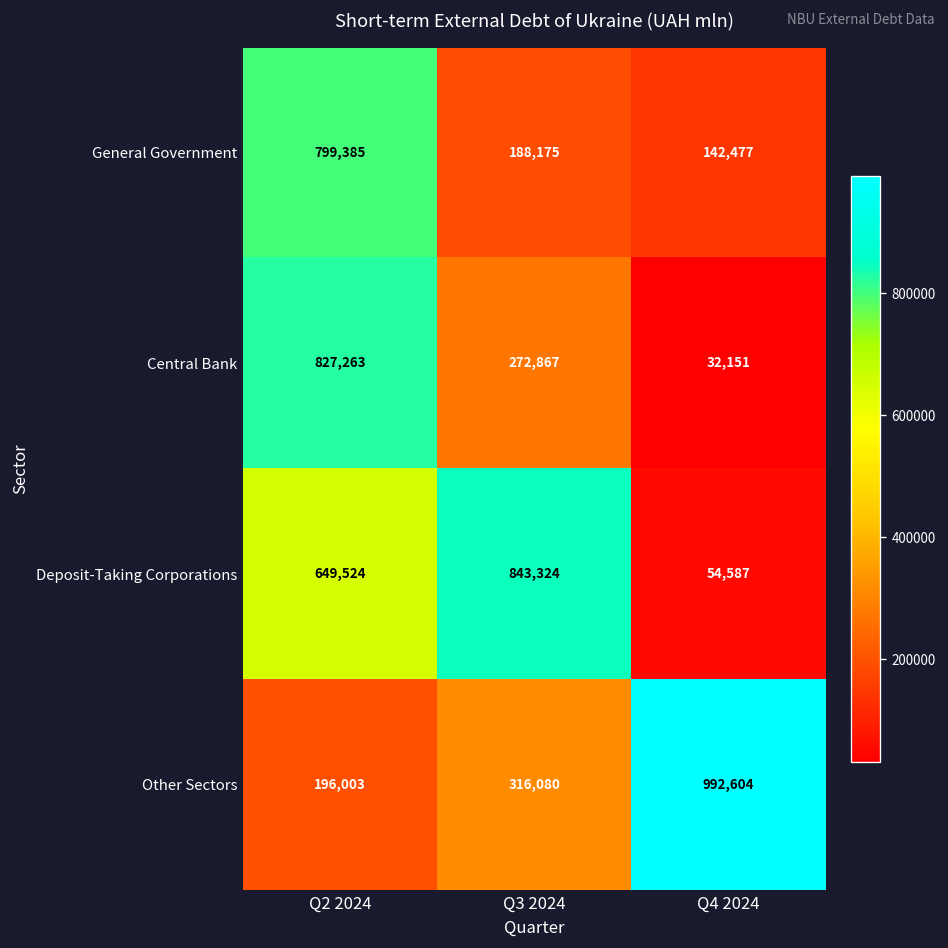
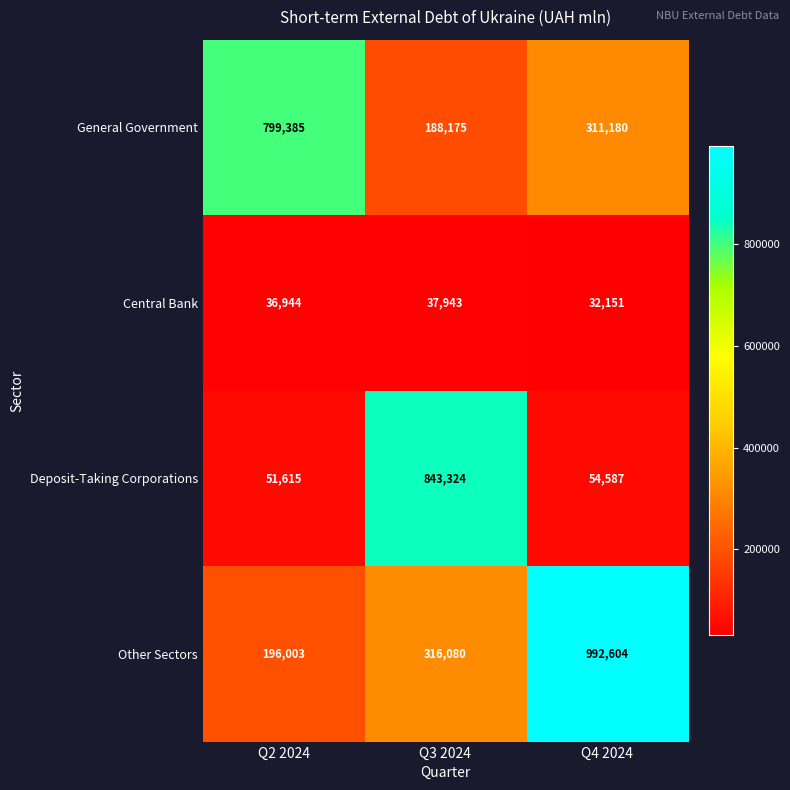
General Government, Q4 2024: 142,477 -> 311,180
Central Bank, Q2 2024: 827,263 -> 36,944
Central Bank, Q3 2024: 272,867 -> 37,943
Deposit-Taking Corporations, Q2 2024: 649,524 -> 51,615
